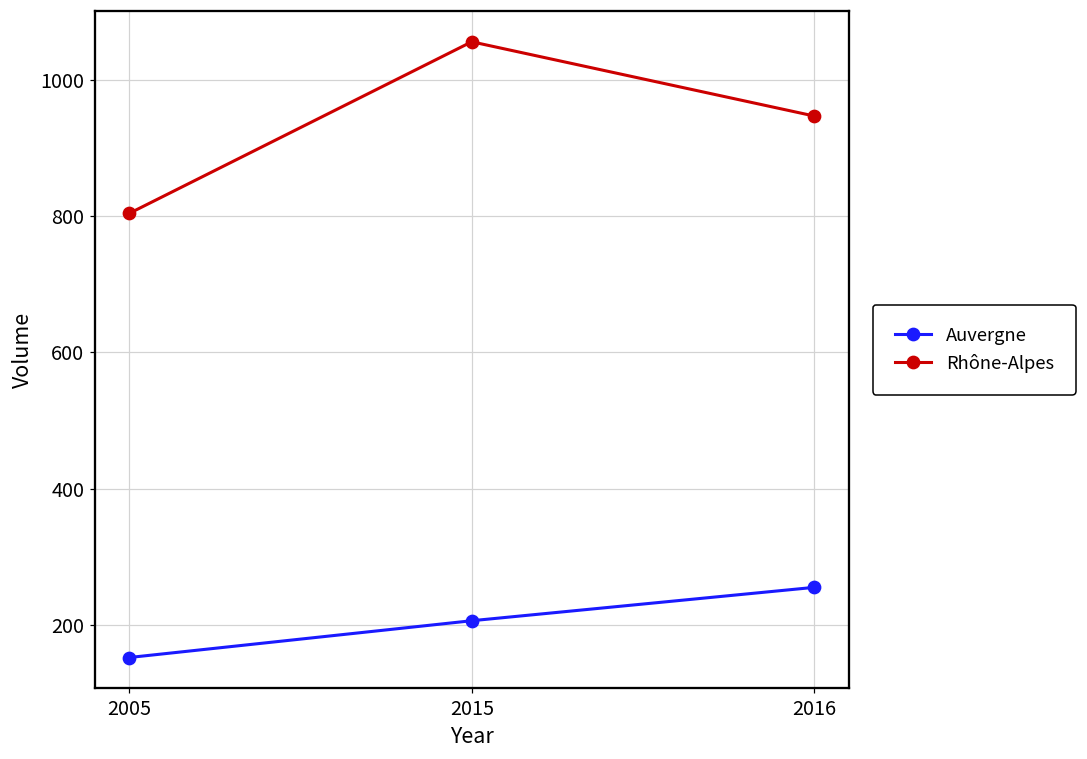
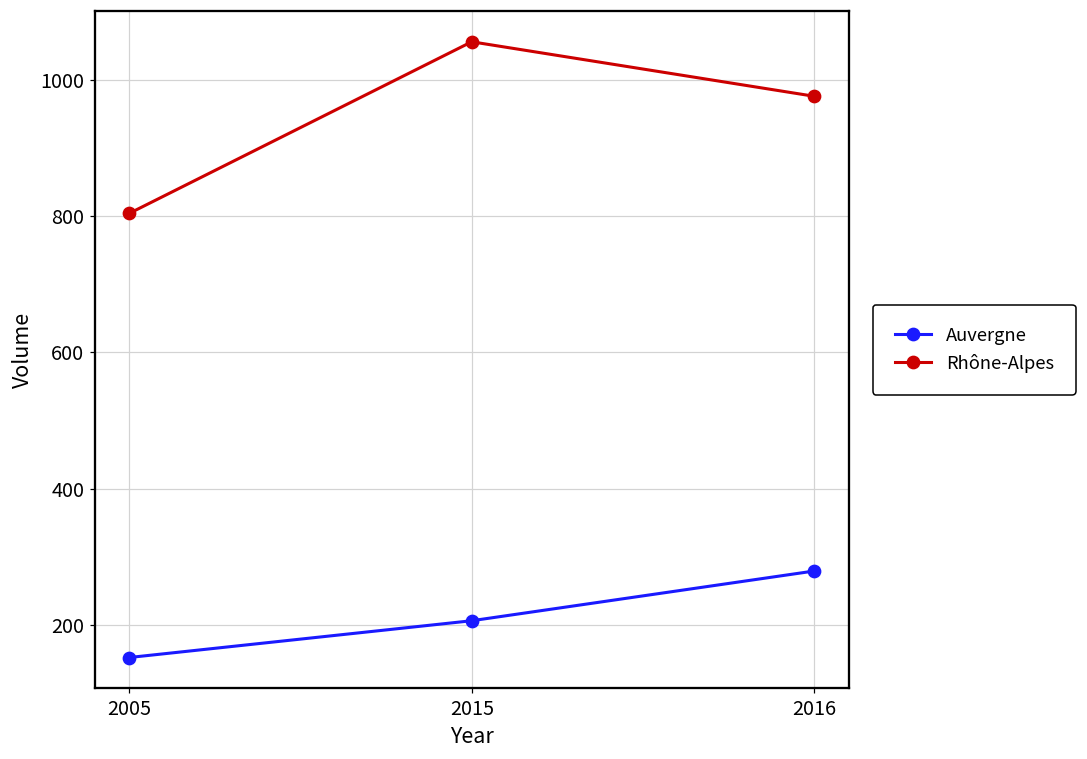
Auvergne, 2016: 260 -> 280
Rhône-Alpes, 2016: 950 -> 980
